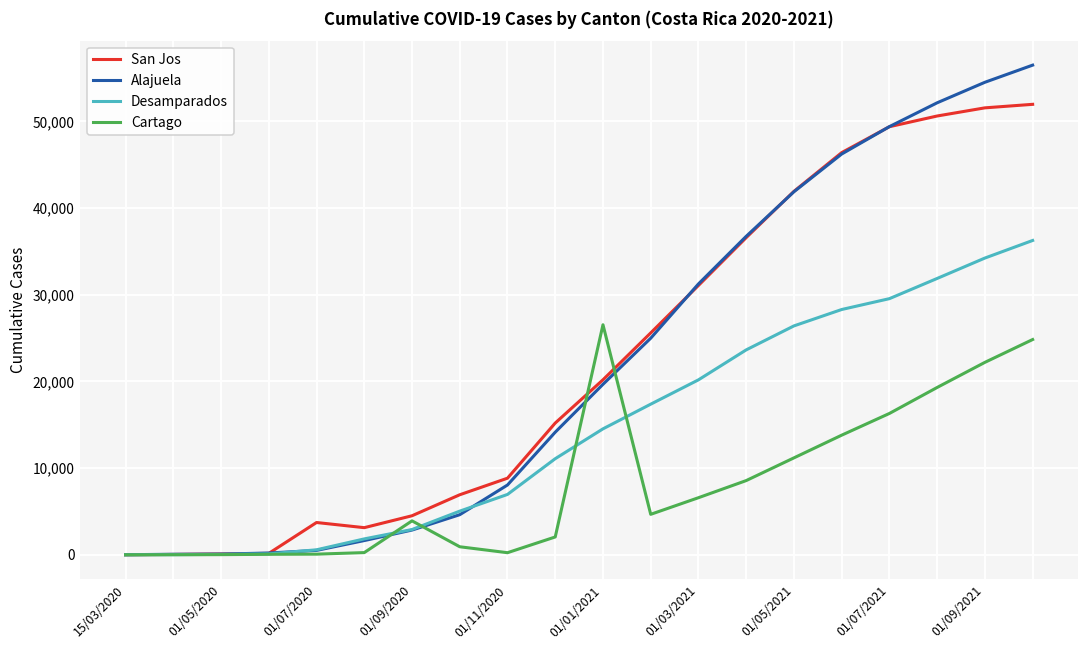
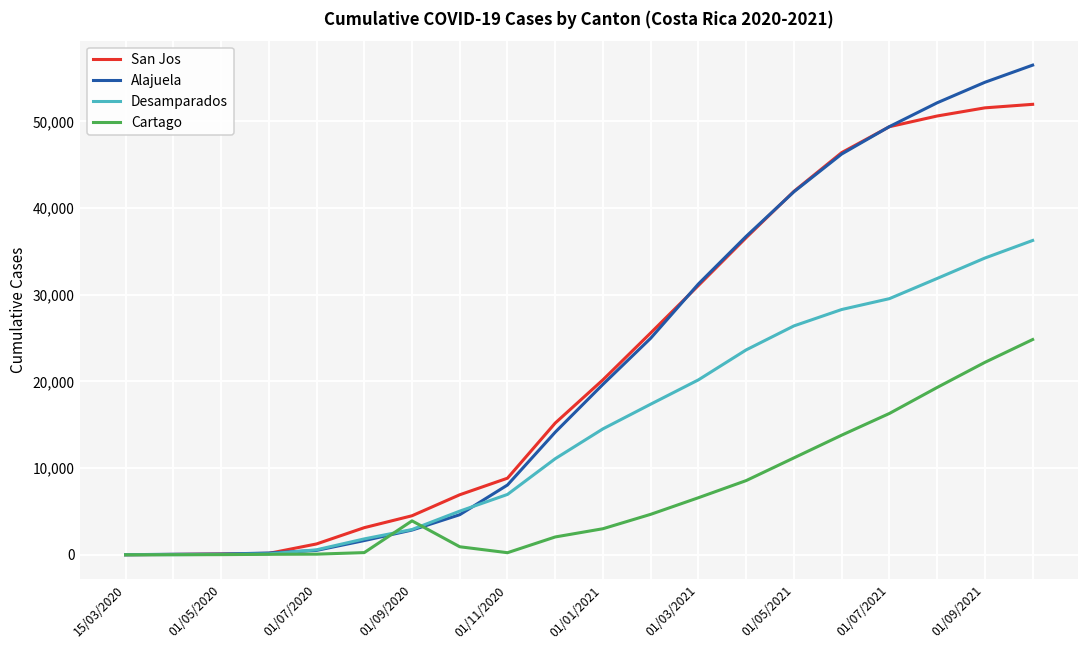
San Jos, 01/07/2020: 4,000 -> 1,000
Cartago, 01/01/2021: 27,000 -> 3,000
